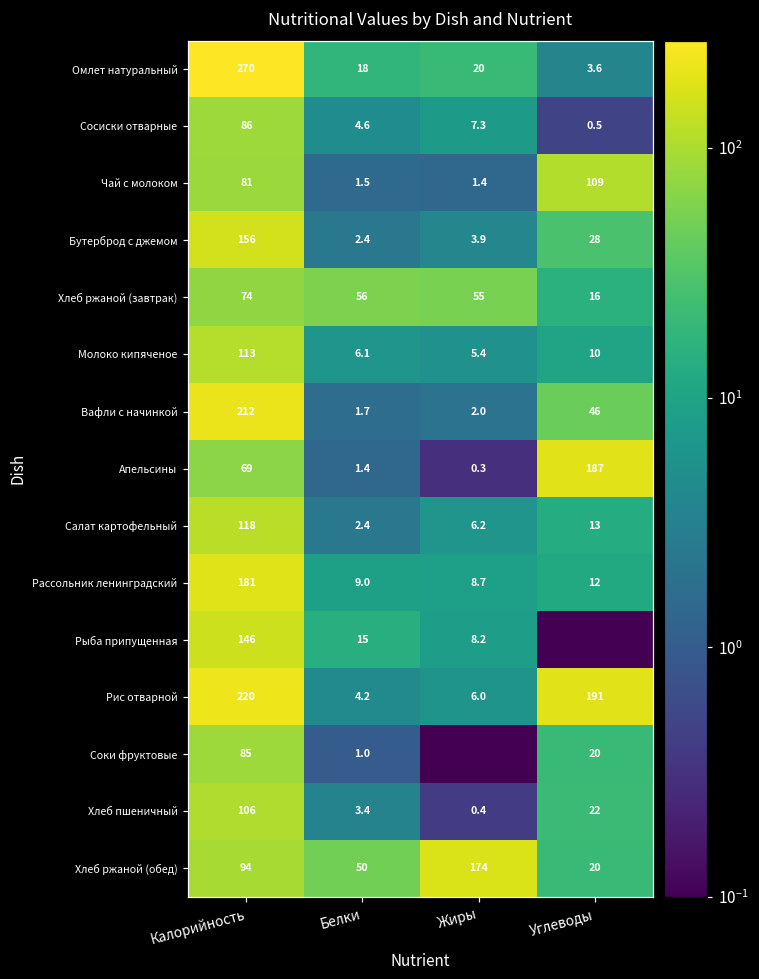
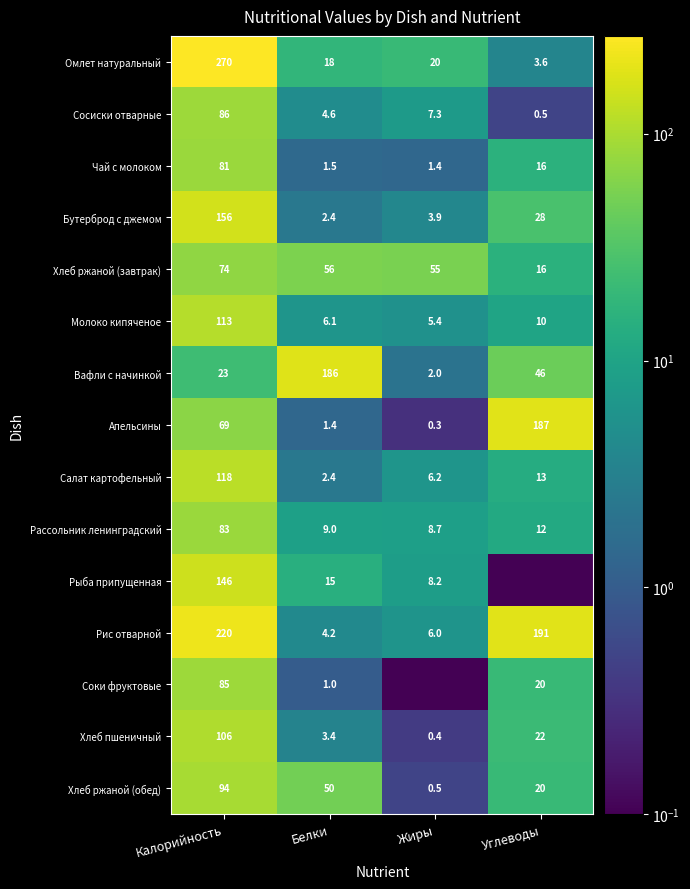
Чай с молоком, Углеводы: 109 -> 16
Вафли с начинкой, Калорийность: 212 -> 23
Вафли с начинкой, Белки: 1.7 -> 186
Рассольник ленинградский, Калорийность: 181 -> 83
Хлеб ржаной (обед), Жиры: 174 -> 0.5
